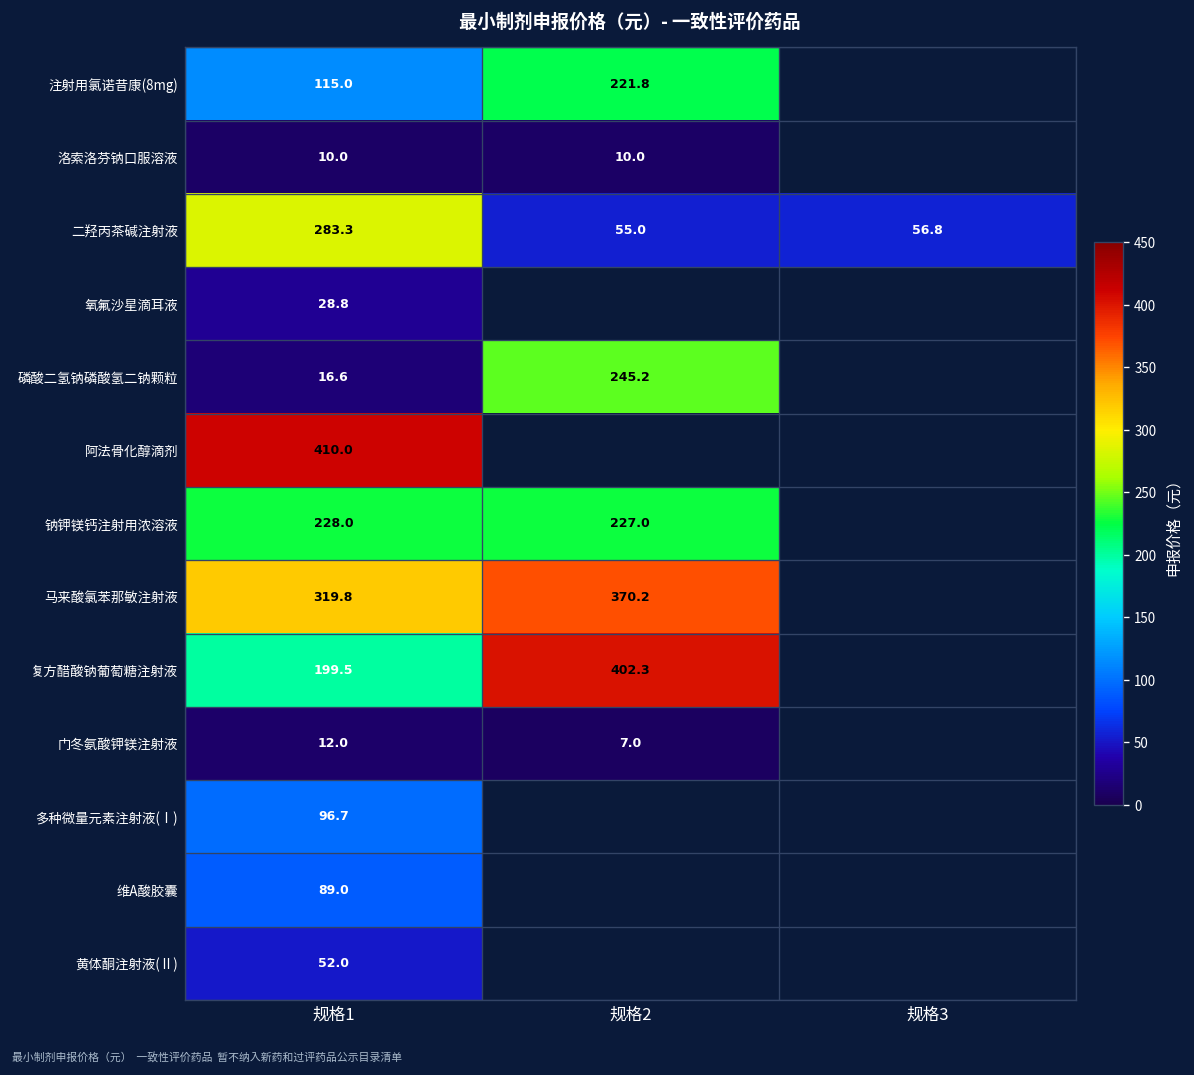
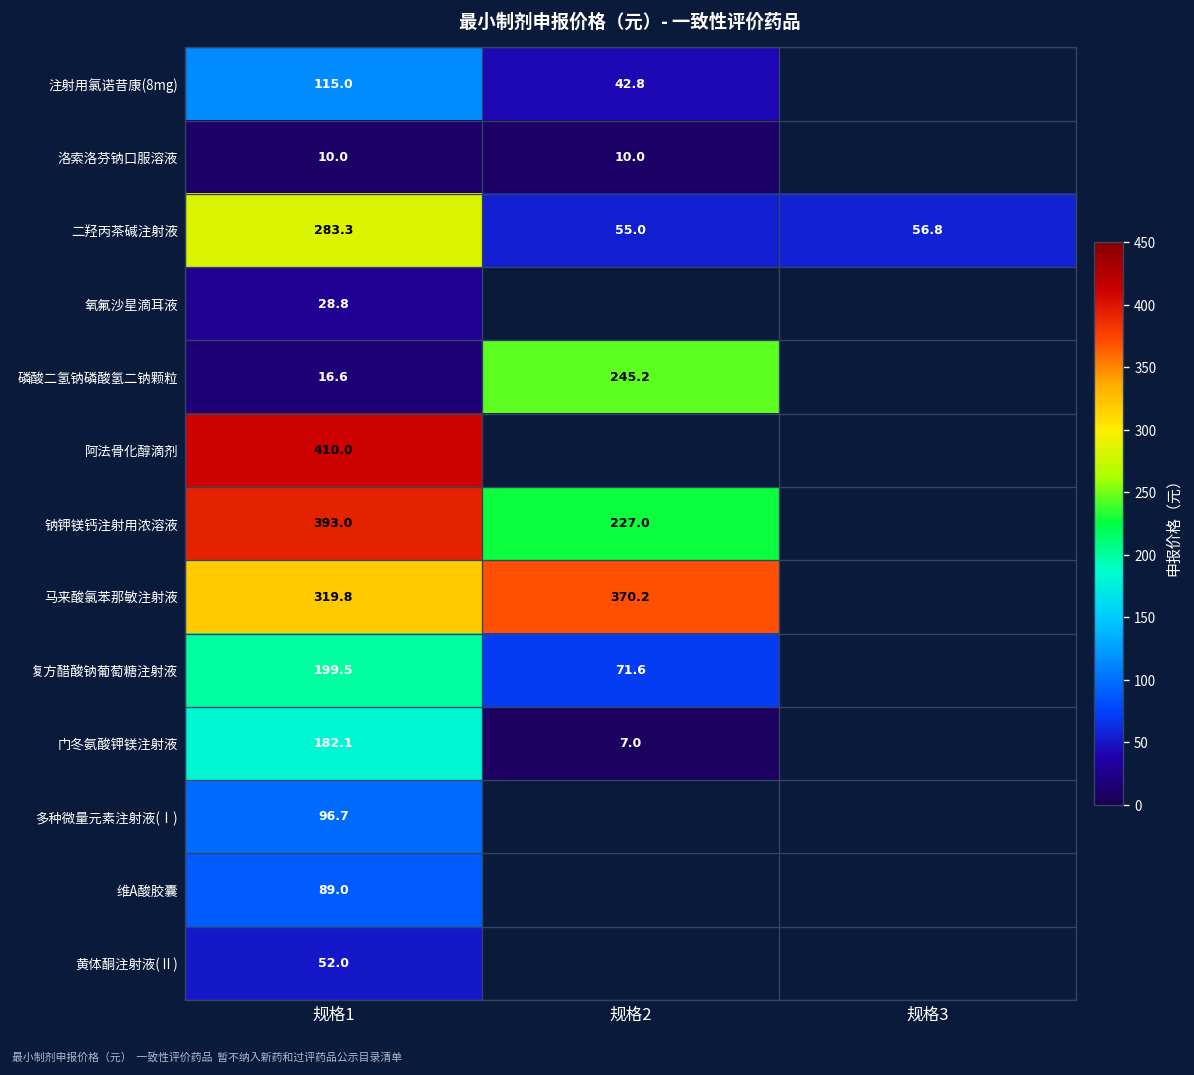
注射用氯诺昔康(8mg), 规格2: 221.8 -> 42.8
钠钾镁钙注射用浓溶液, 规格1: 228.0 -> 393.0
复方醋酸钠葡萄糖注射液, 规格2: 402.3 -> 71.6
门冬氨酸钾镁注射液, 规格1: 12.0 -> 182.1
